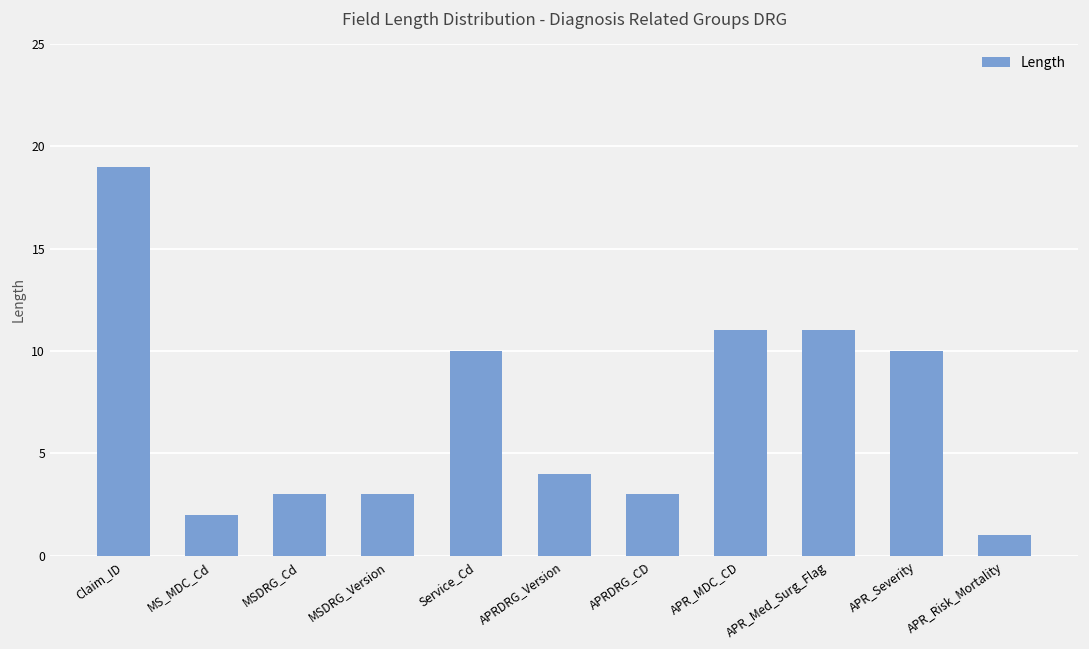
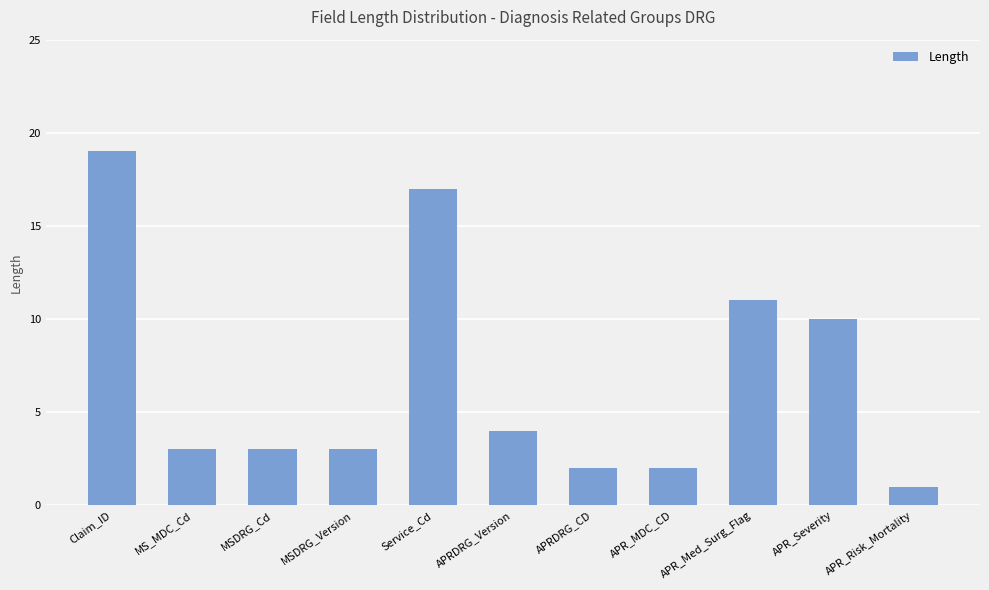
MS_MDC_Cd: 2 -> 3
Service_Cd: 10 -> 17
APRDRG_CD: 3 -> 2
APR_MDC_CD: 11 -> 2
